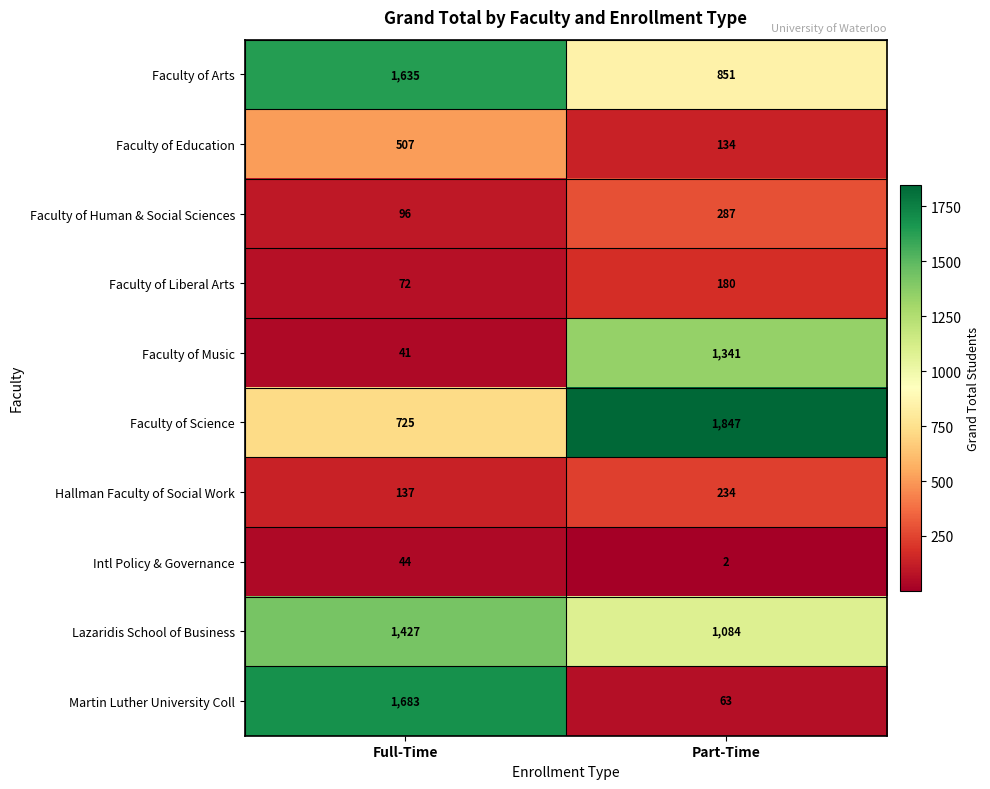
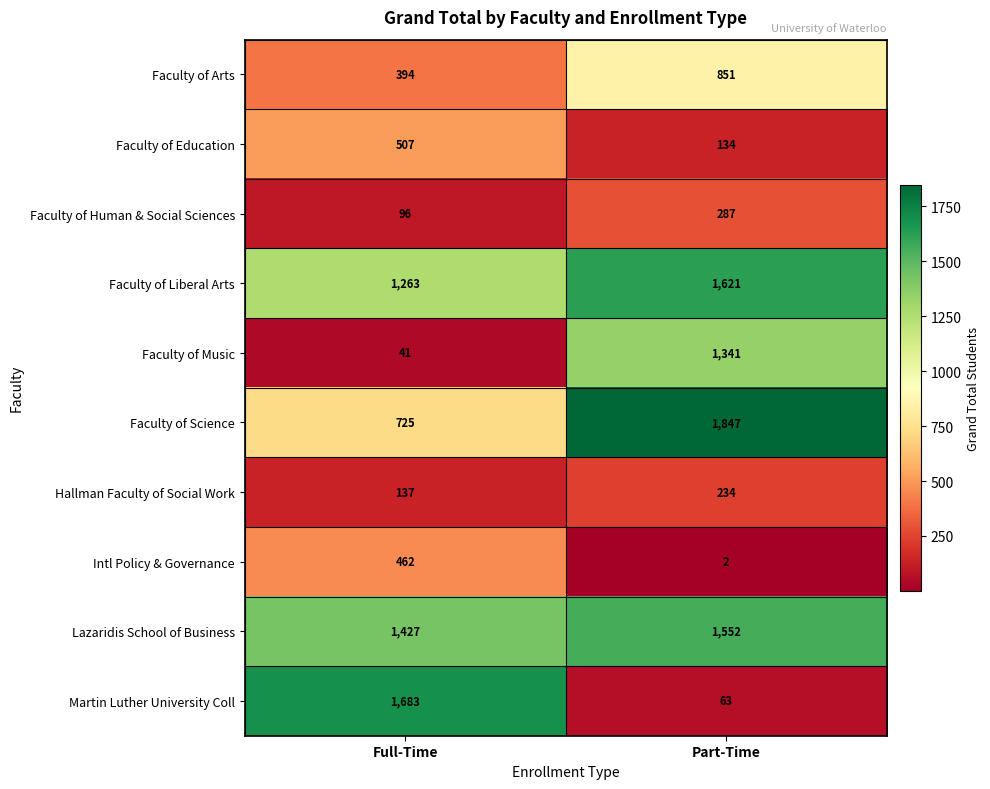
Faculty of Arts, Full-Time: 1,635 -> 394
Faculty of Liberal Arts, Full-Time: 72 -> 1,263
Faculty of Liberal Arts, Part-Time: 180 -> 1,621
Intl Policy & Governance, Full-Time: 44 -> 462
Lazaridis School of Business, Part-Time: 1,084 -> 1,552
